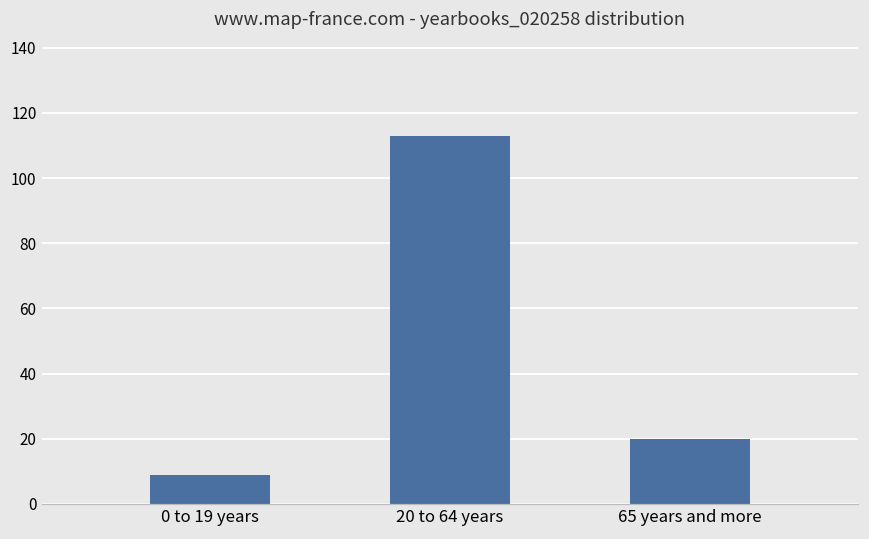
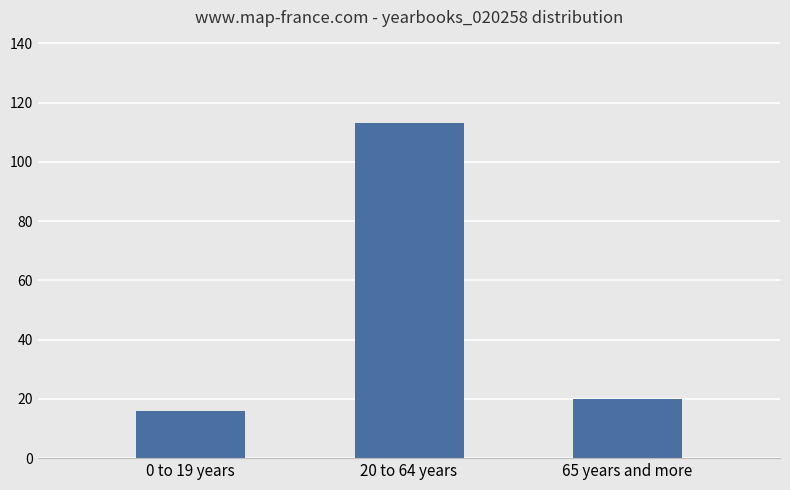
0 to 19 years: 9 -> 16
